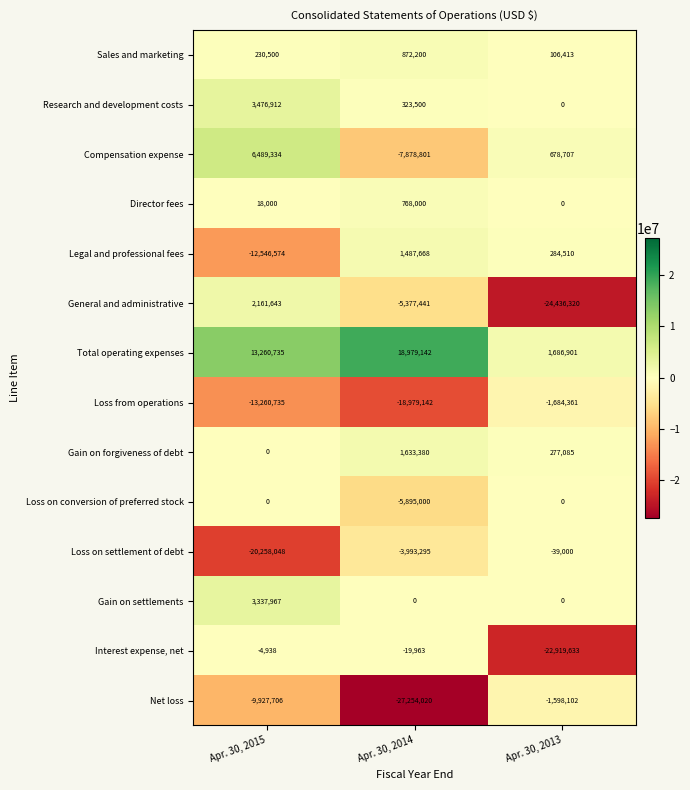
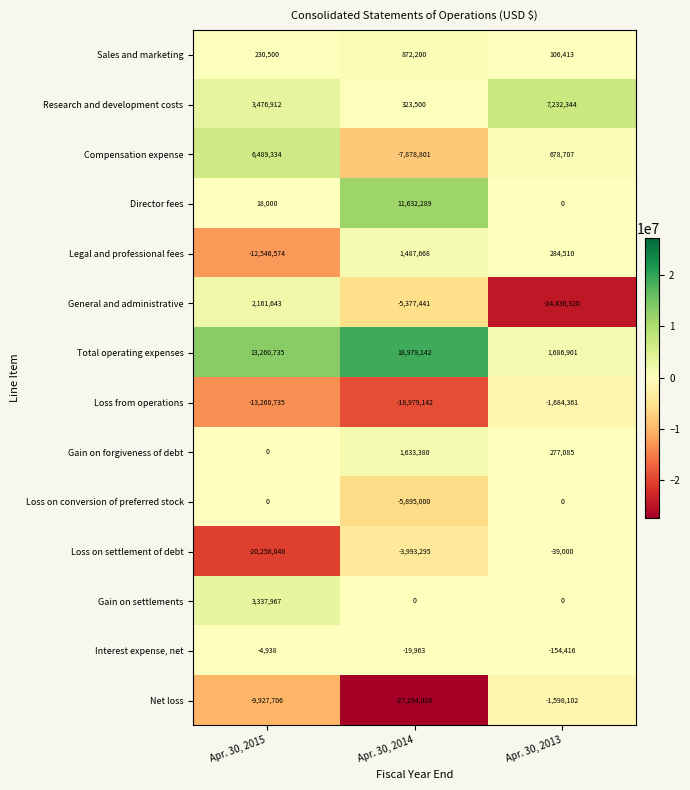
Research and development costs, Apr. 30, 2013: 0 -> 7,232,344
Director fees, Apr. 30, 2014: 768,000 -> 11,632,289
Interest expense, net, Apr. 30, 2013: -22,919,633 -> -154,416
